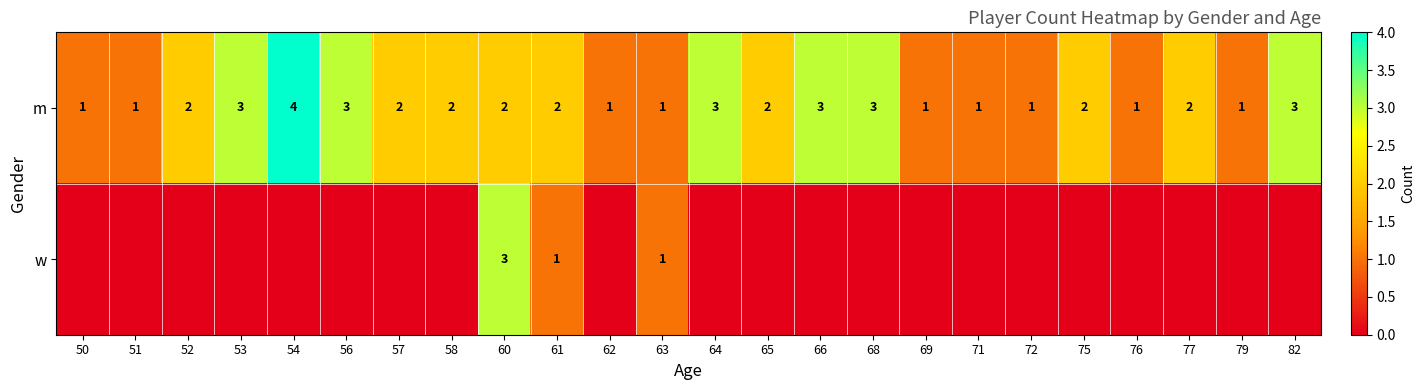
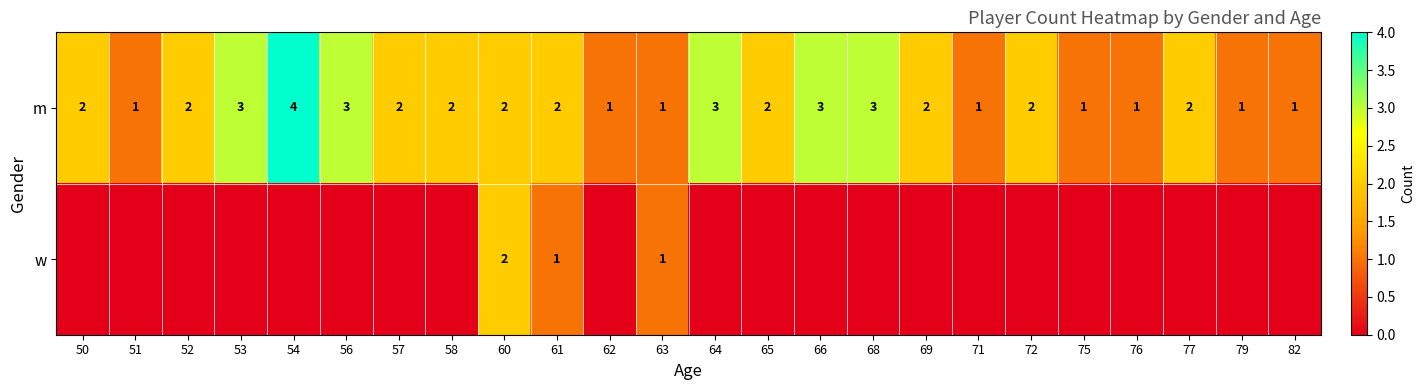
m, 50: 1 -> 2
m, 69: 1 -> 2
m, 72: 1 -> 2
m, 75: 2 -> 1
m, 82: 3 -> 1
w, 60: 3 -> 2
